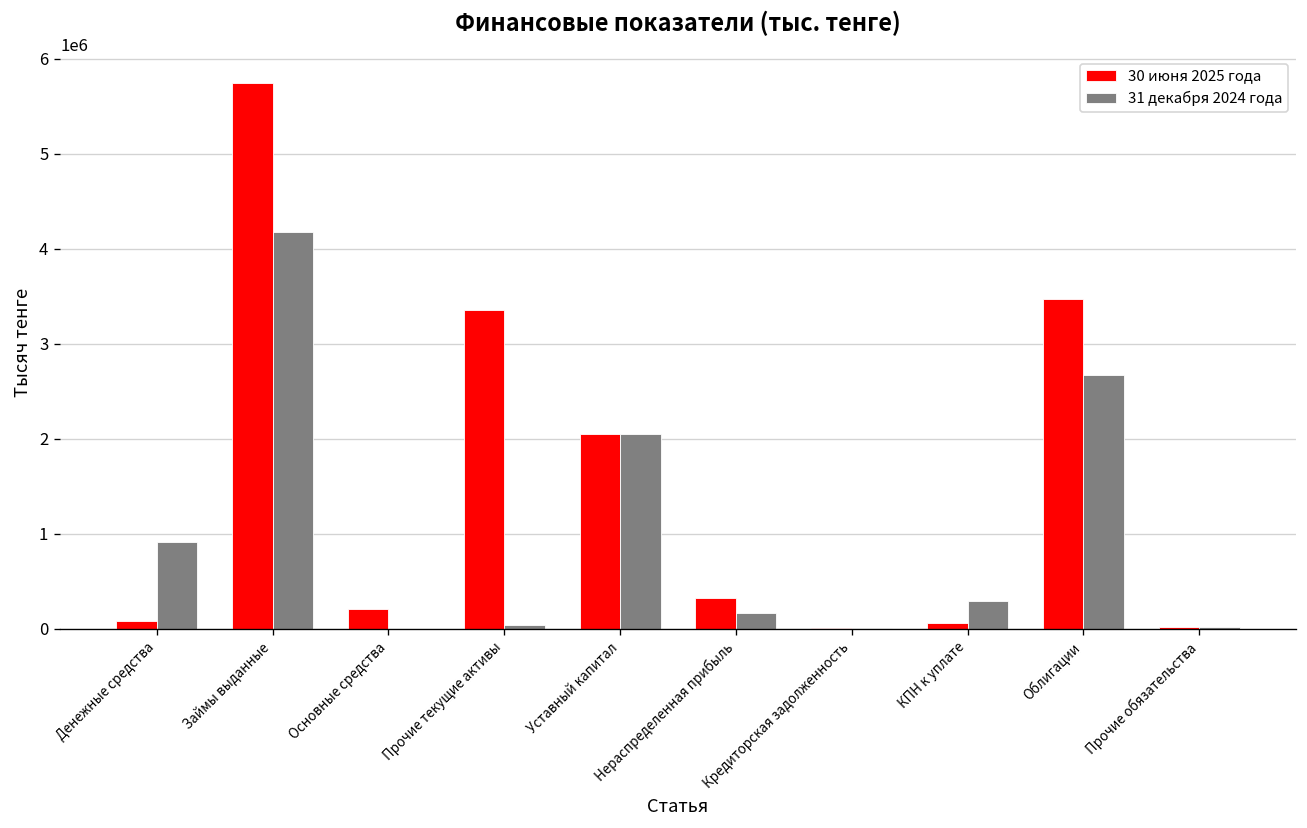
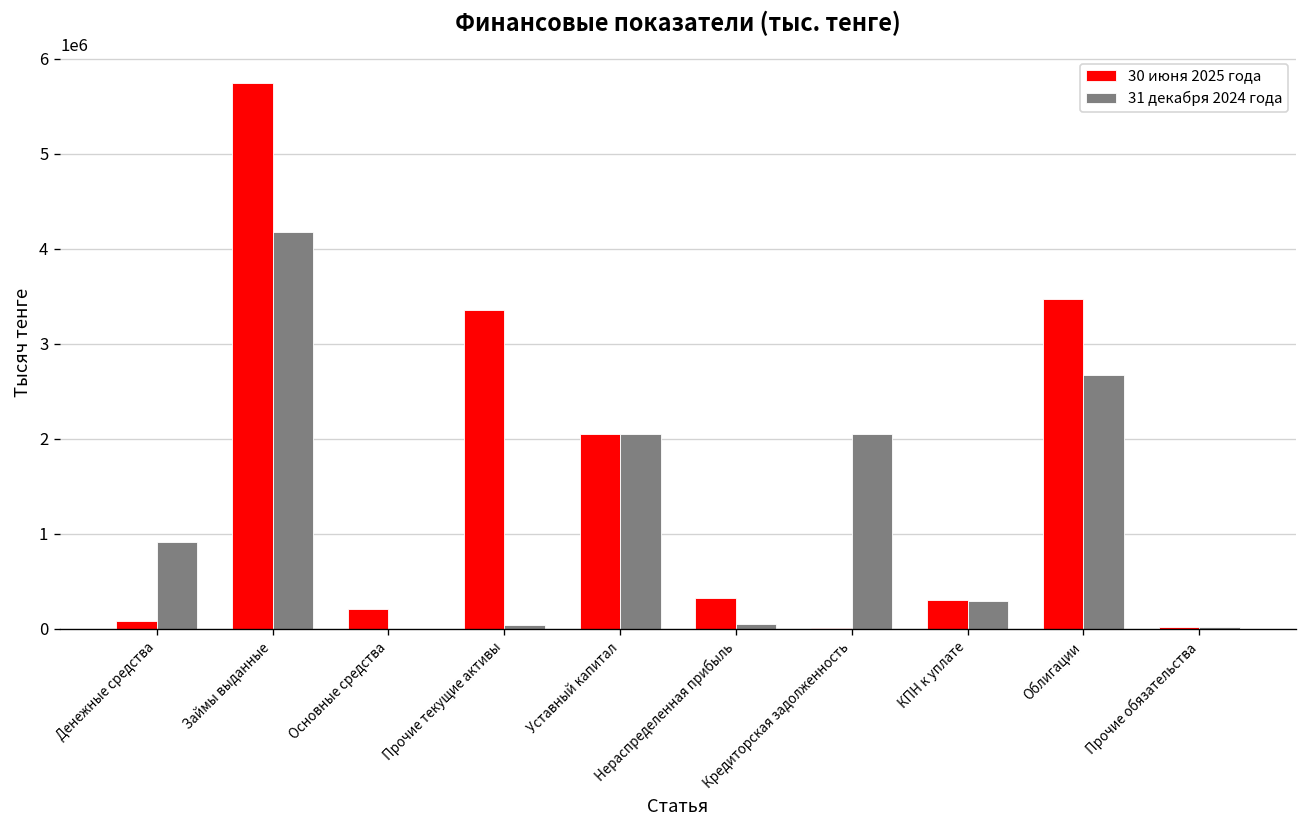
31 декабря 2024 года, Нераспределенная прибыль: 200000 -> 100000
31 декабря 2024 года, Кредиторская задолженность: 0 -> 2000000
30 июня 2025 года, КПН к уплате: 100000 -> 300000
